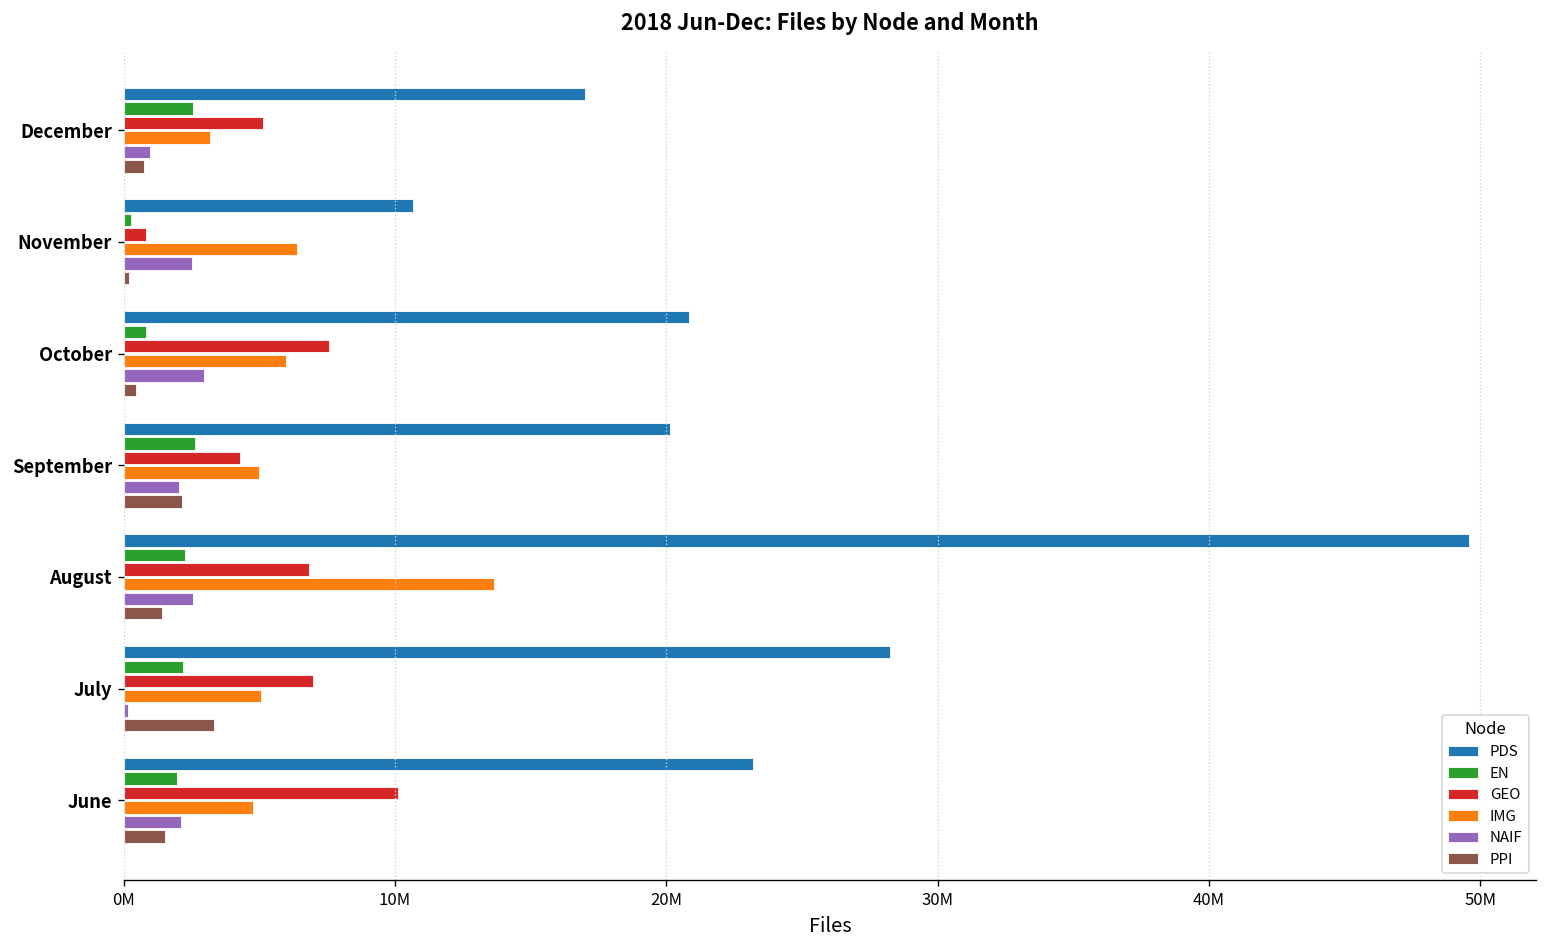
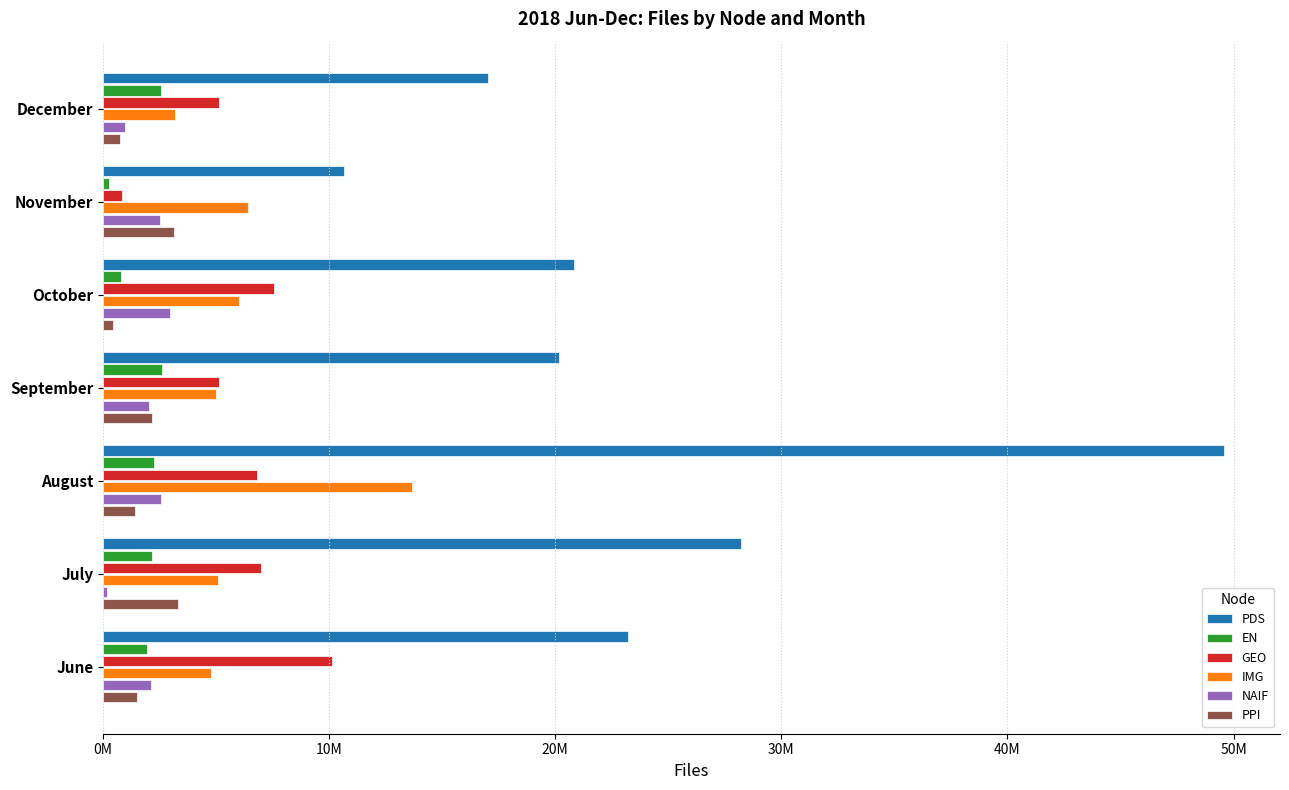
PPI, November: 200000 -> 3100000
GEO, September: 4300000 -> 5100000
